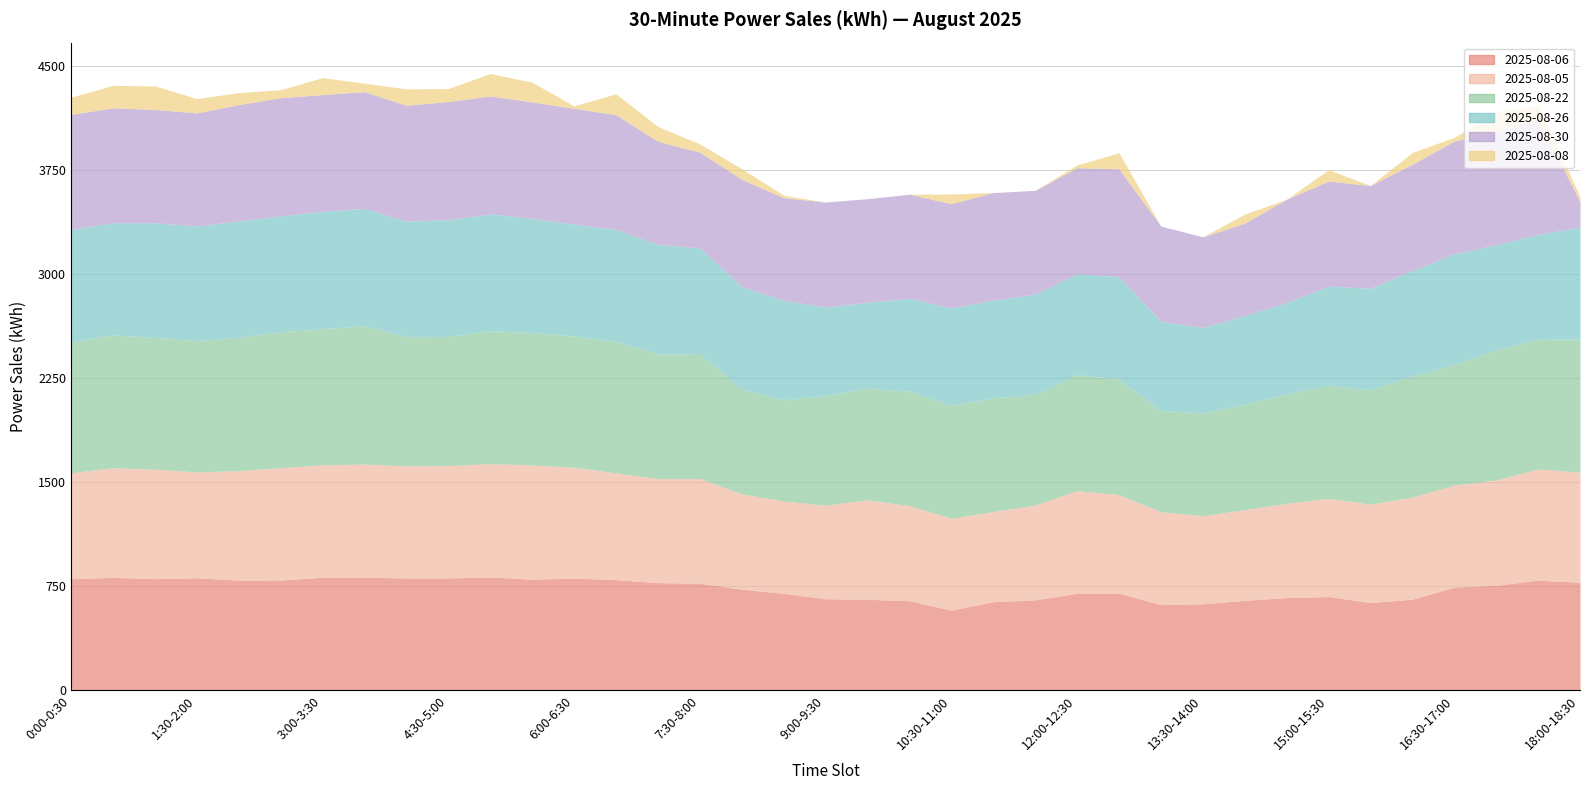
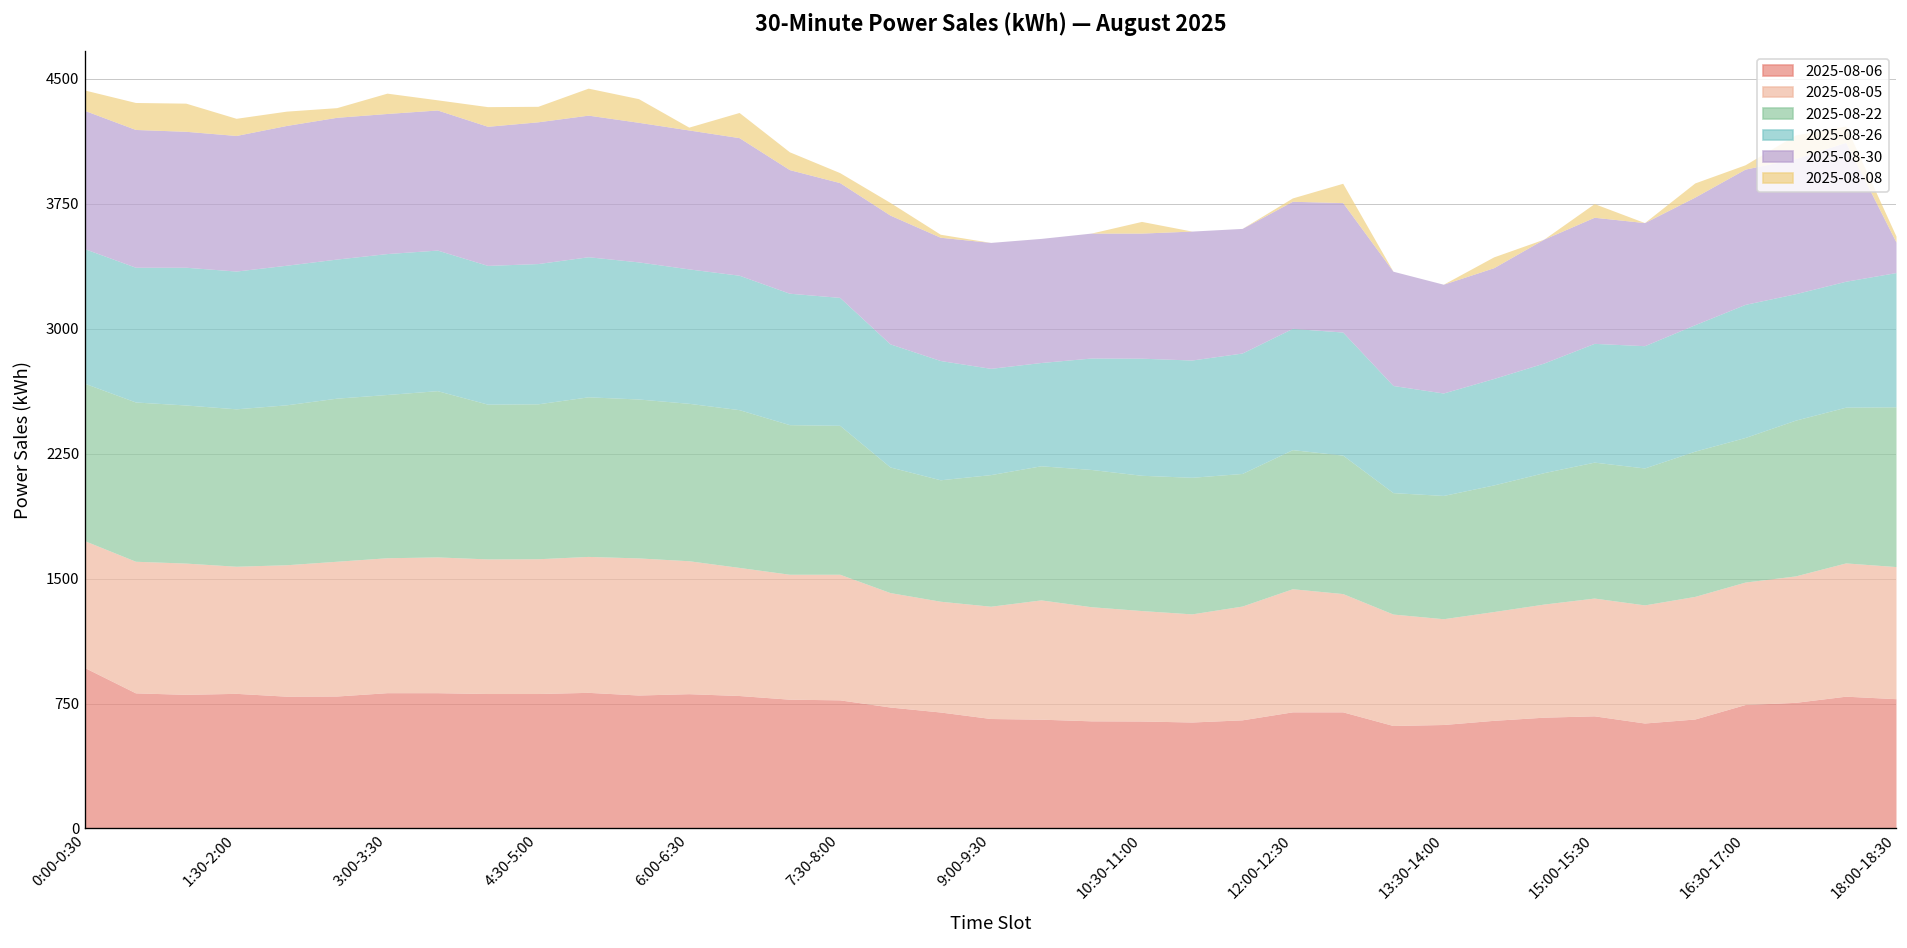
2025-08-06, 0:00-0:30: 810 -> 960
2025-08-06, 10:30-11:00: 580 -> 650
